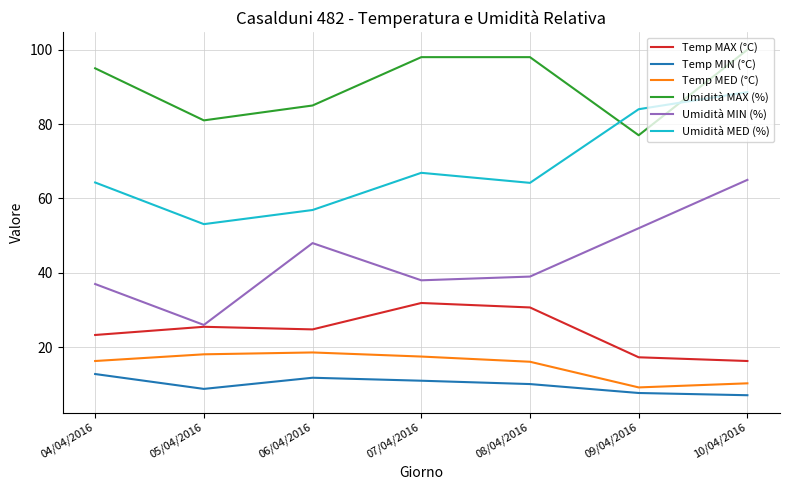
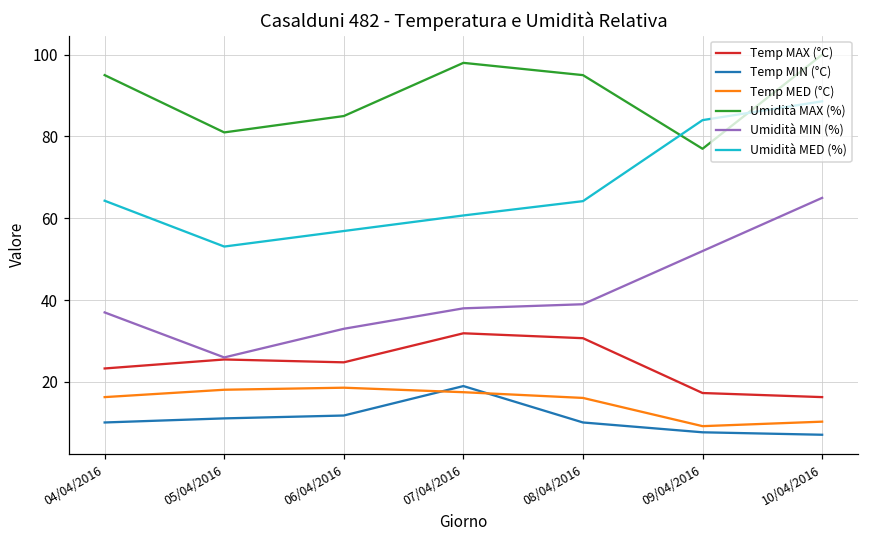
Temp MIN (°C), 04/04/2016: 13 -> 10
Temp MIN (°C), 05/04/2016: 9 -> 11
Umidità MIN (%), 06/04/2016: 48 -> 33
Temp MIN (°C), 07/04/2016: 11 -> 19
Umidità MED (%), 07/04/2016: 67 -> 61
Umidità MAX (%), 08/04/2016: 98 -> 95
